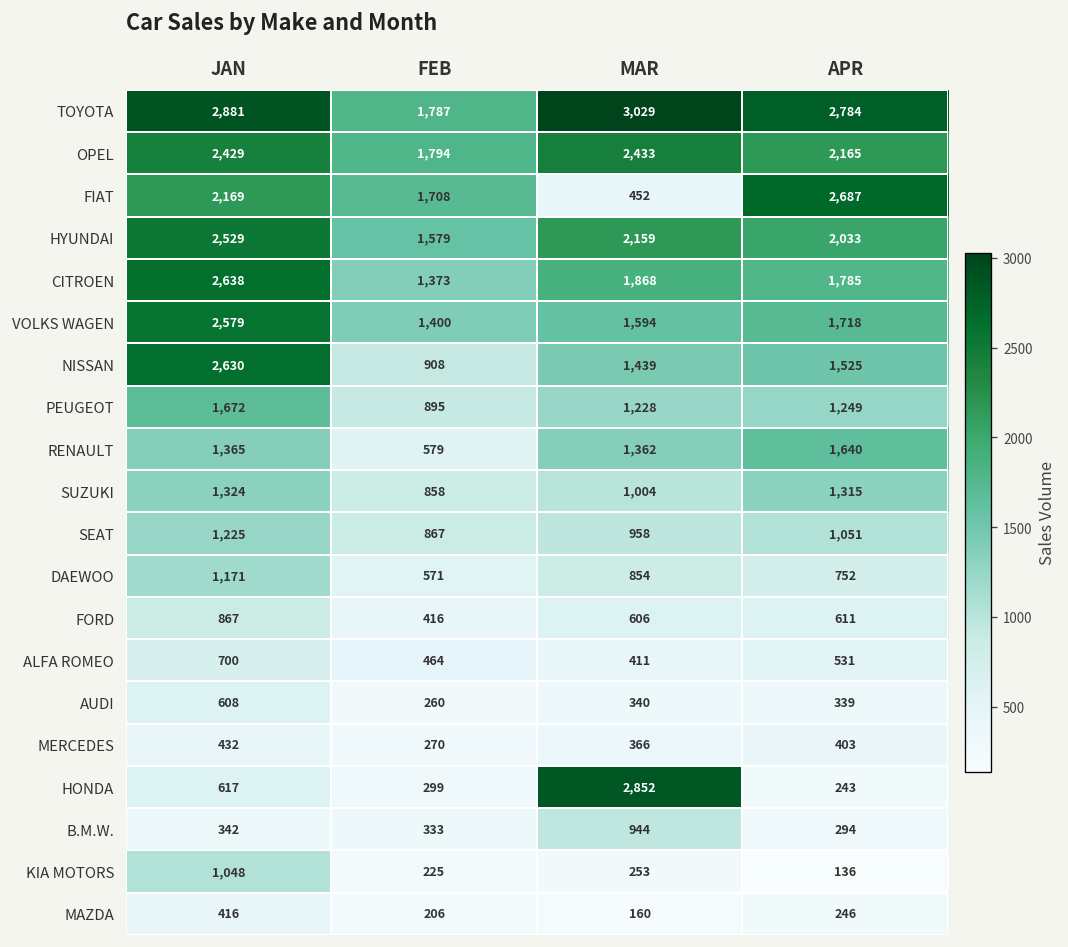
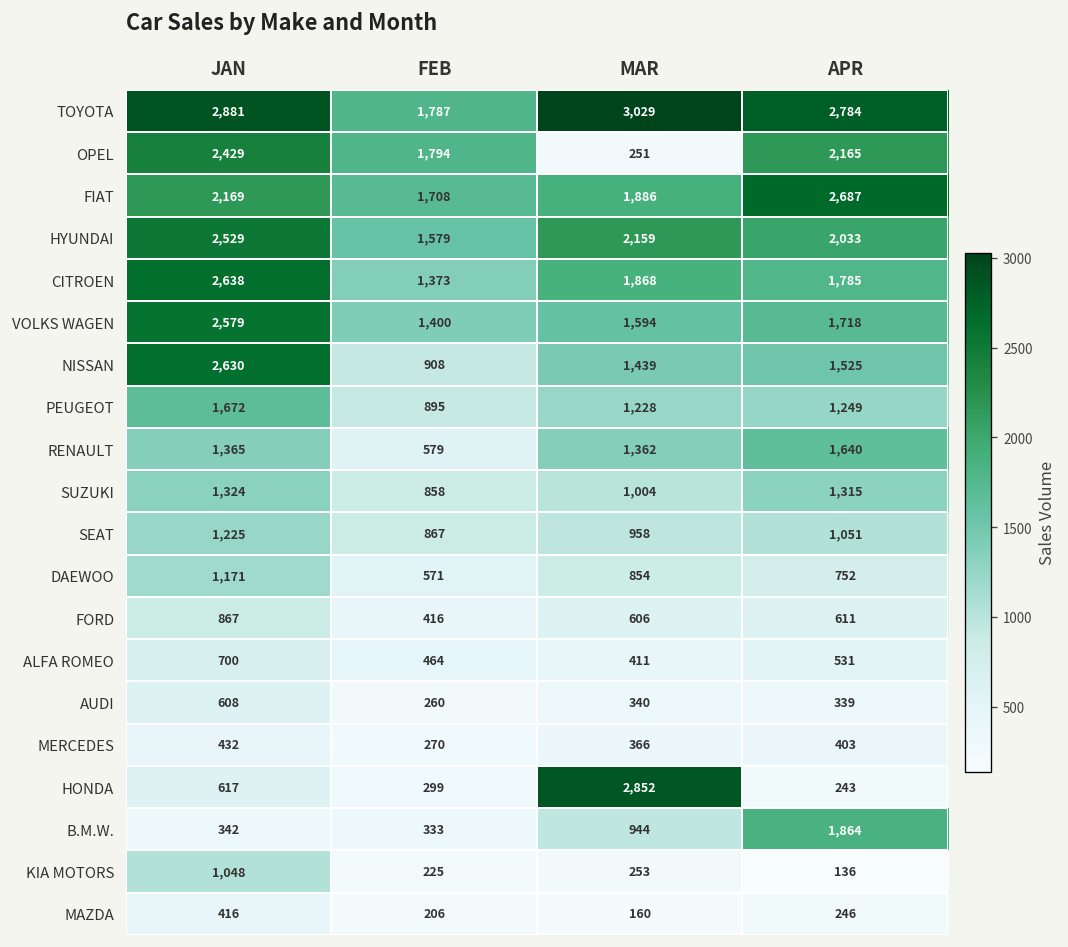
OPEL, MAR: 2,433 -> 251
FIAT, MAR: 452 -> 1,886
B.M.W., APR: 294 -> 1,864
